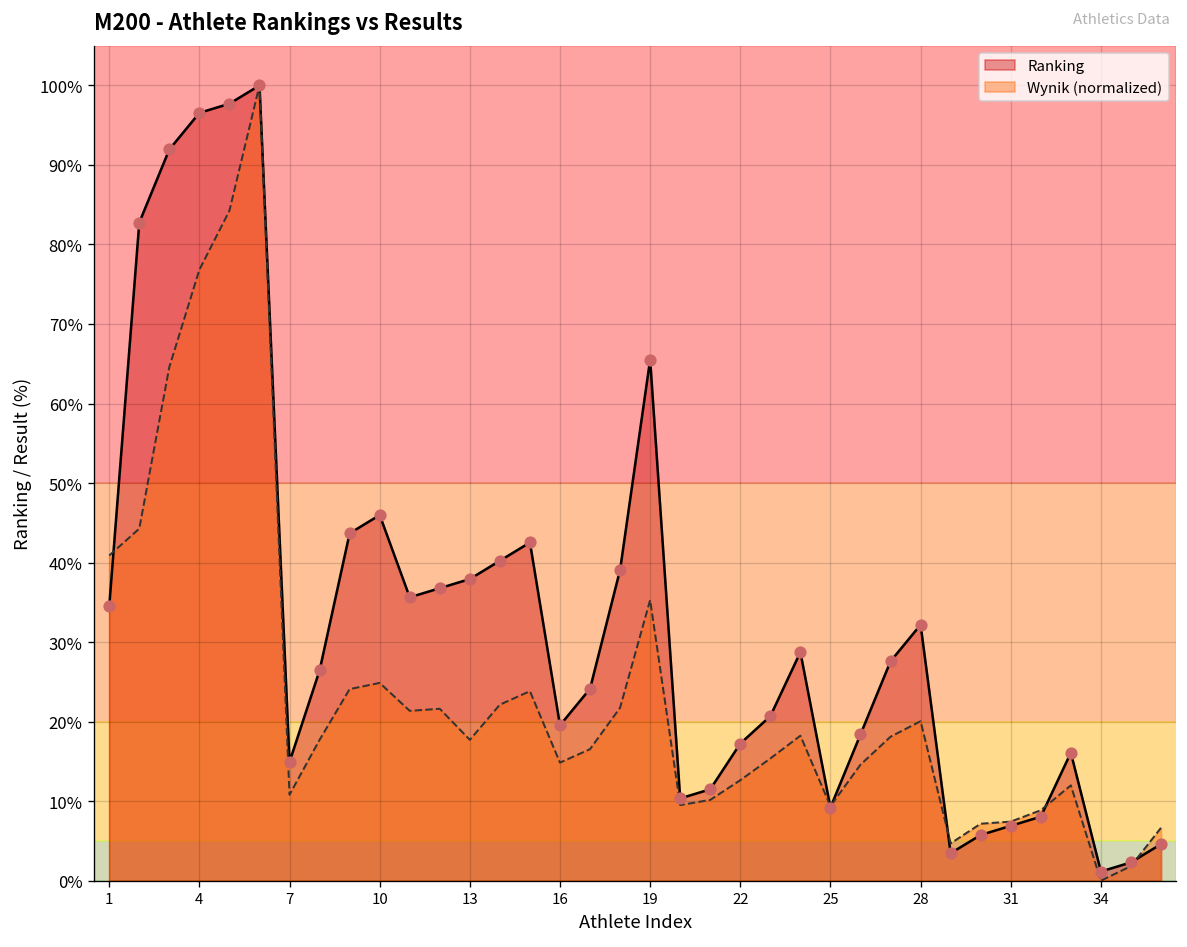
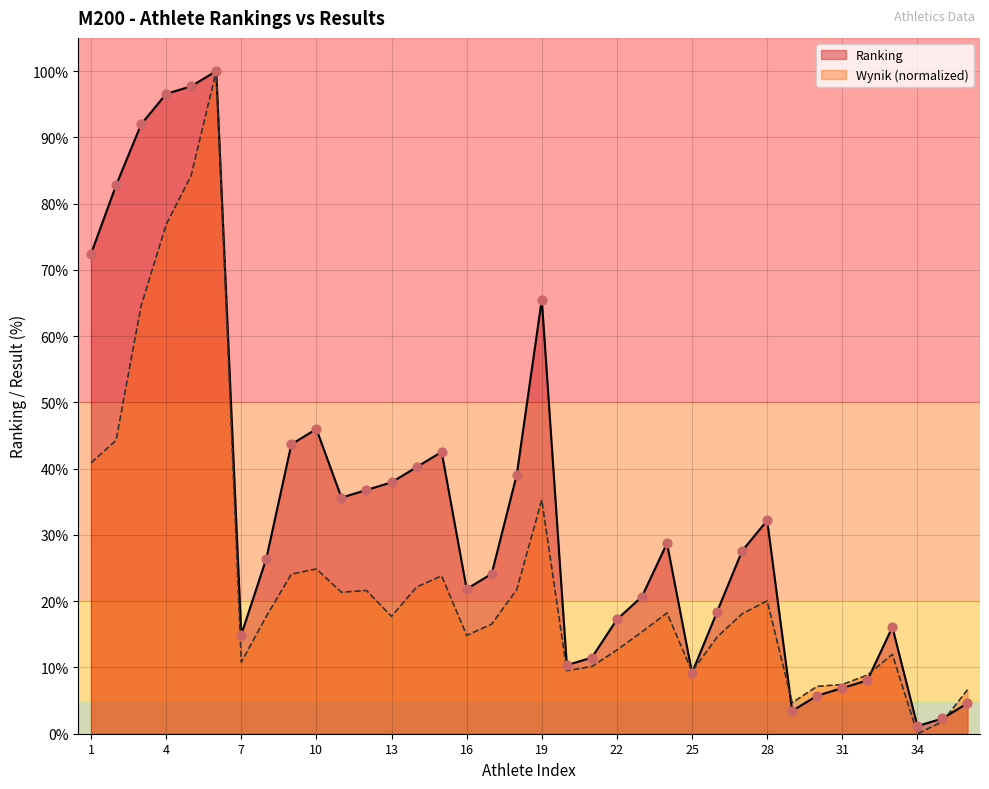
Ranking, 1: 34% -> 72%
Ranking, 16: 20% -> 22%
